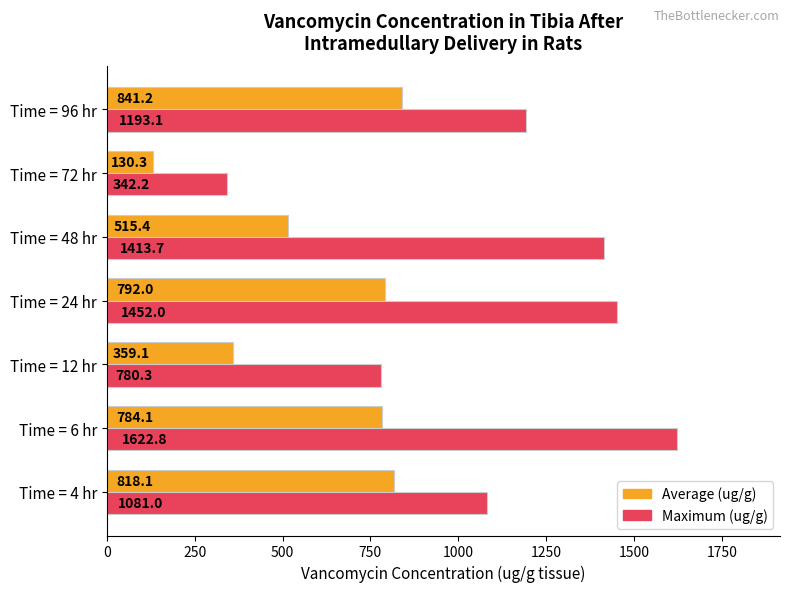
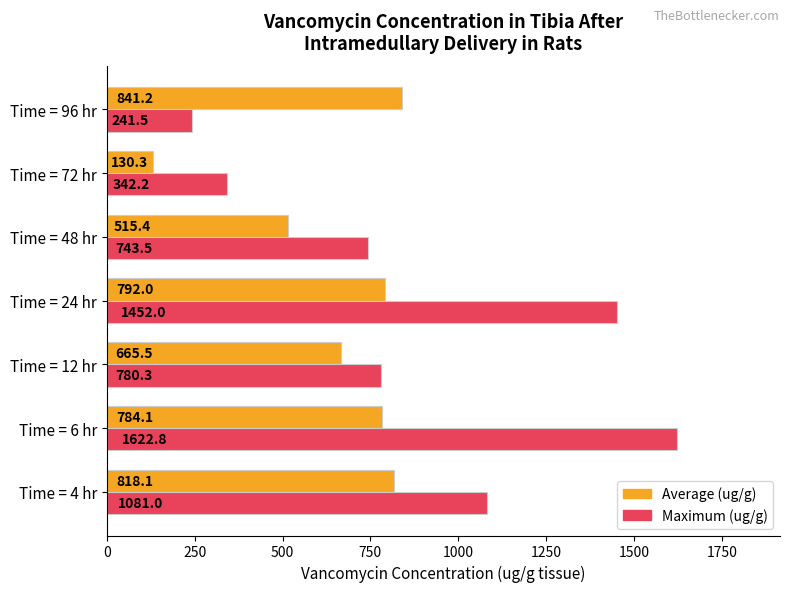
Maximum (ug/g), Time = 96 hr: 1193.1 -> 241.5
Maximum (ug/g), Time = 48 hr: 1413.7 -> 743.5
Average (ug/g), Time = 12 hr: 359.1 -> 665.5
